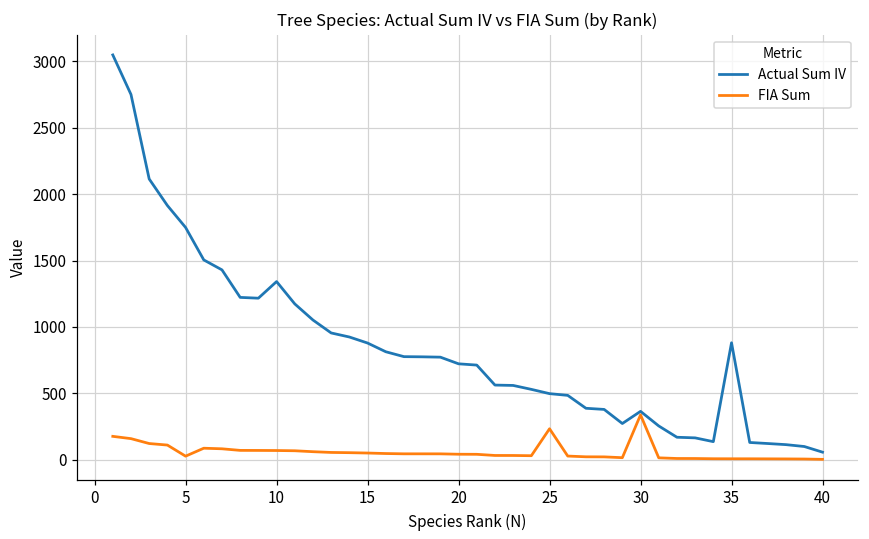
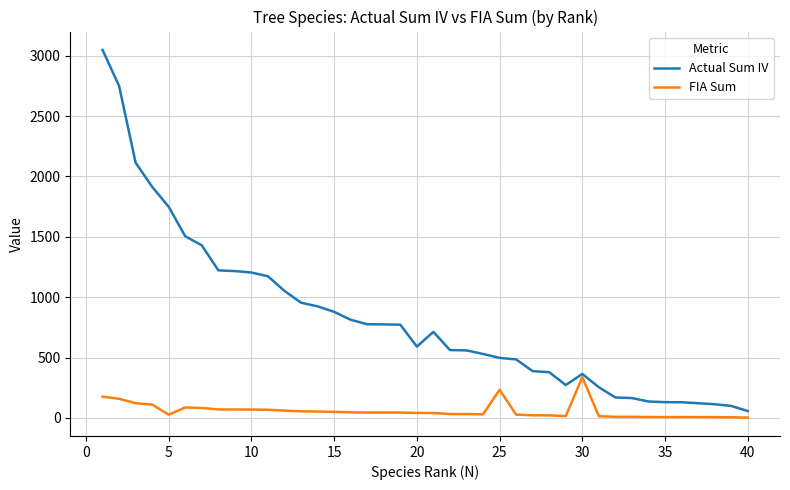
Actual Sum IV, 10: 1340 -> 1200
Actual Sum IV, 20: 720 -> 590
Actual Sum IV, 35: 880 -> 130
